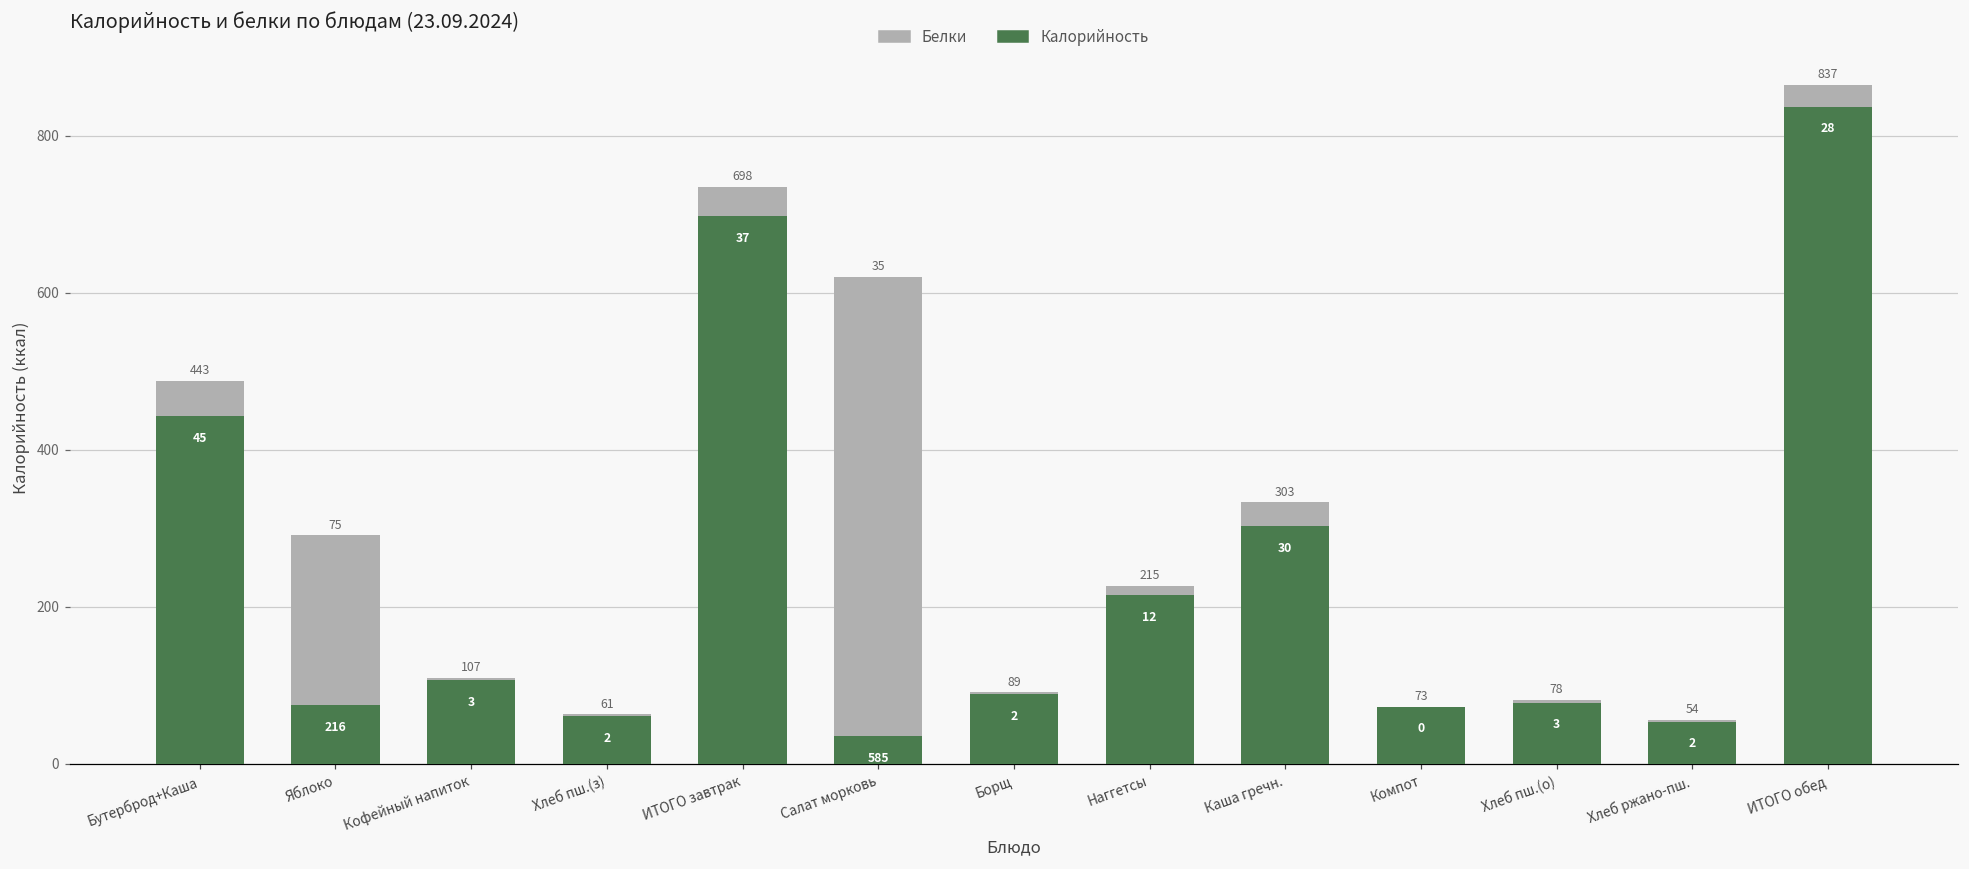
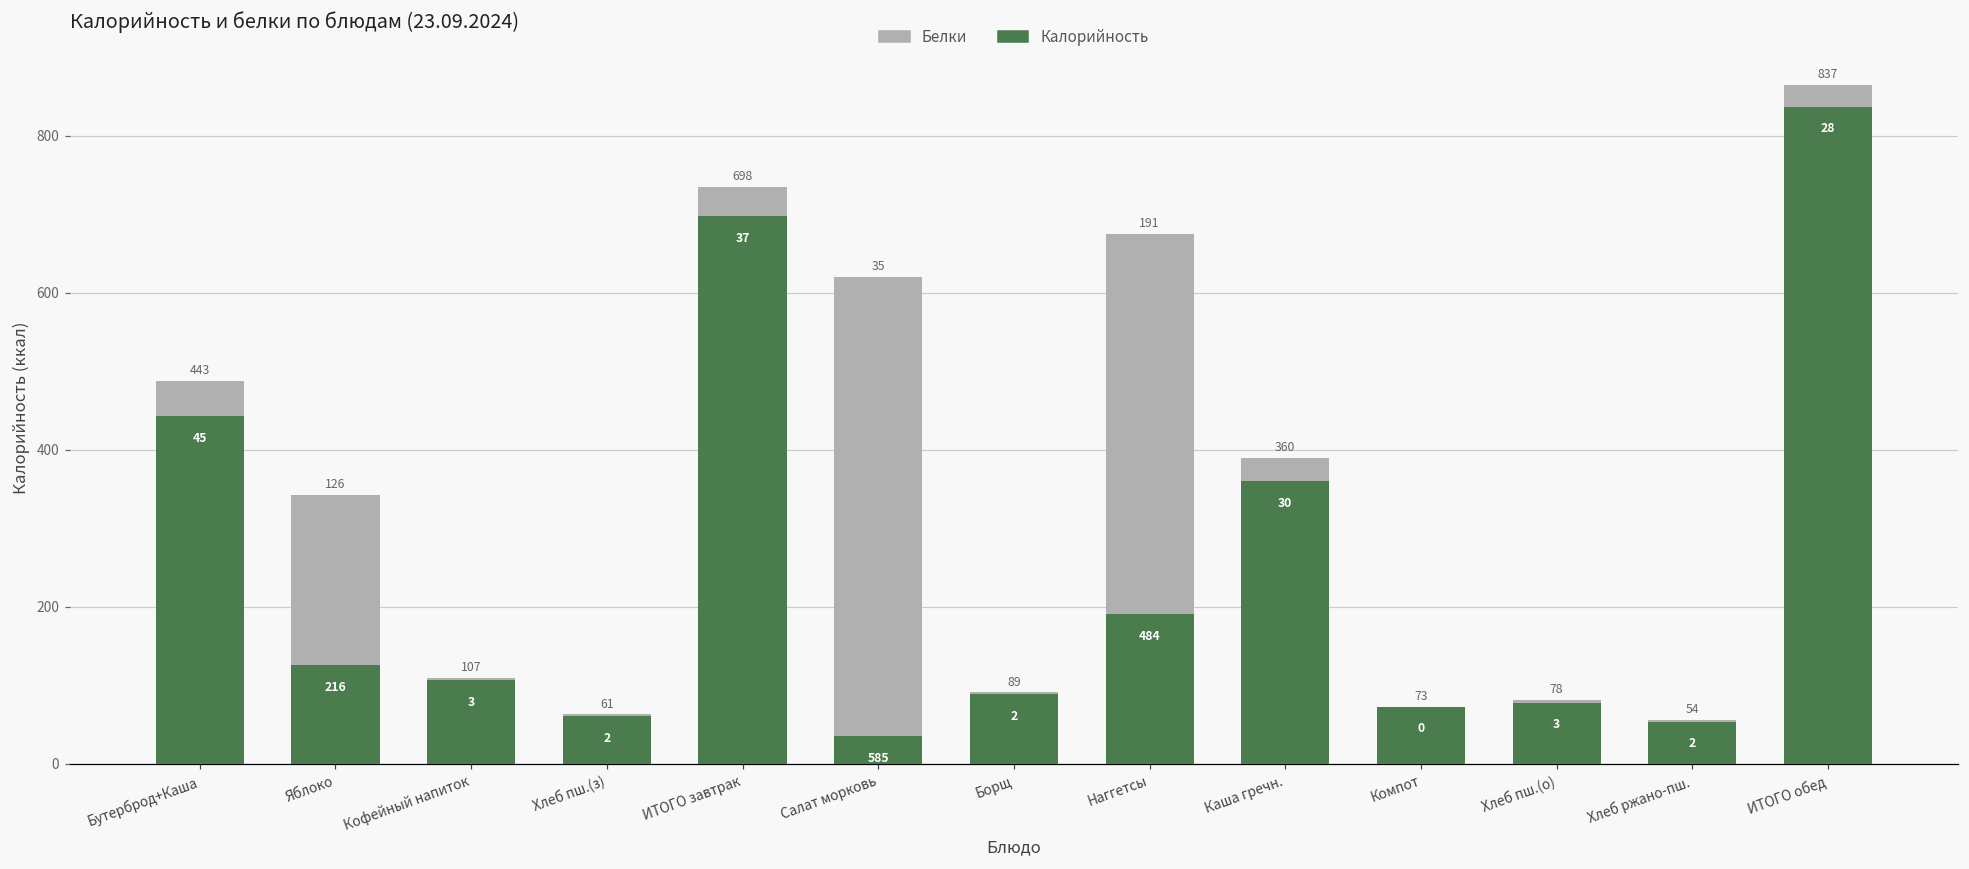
Калорийность, Яблоко: 75 -> 126
Калорийность, Наггетсы: 215 -> 191
Белки, Наггетсы: 12 -> 484
Калорийность, Каша гречн.: 303 -> 360
